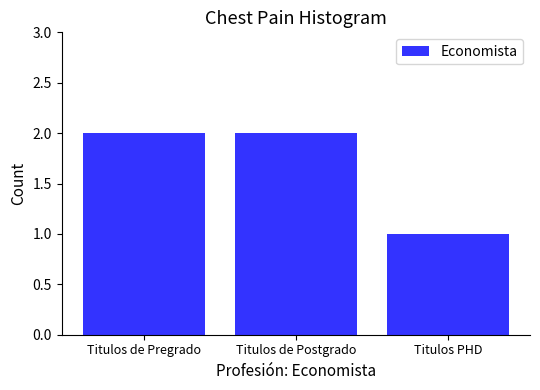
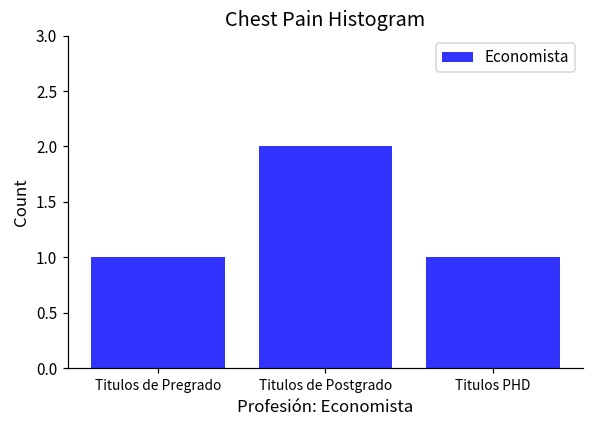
Titulos de Pregrado: 2 -> 1
